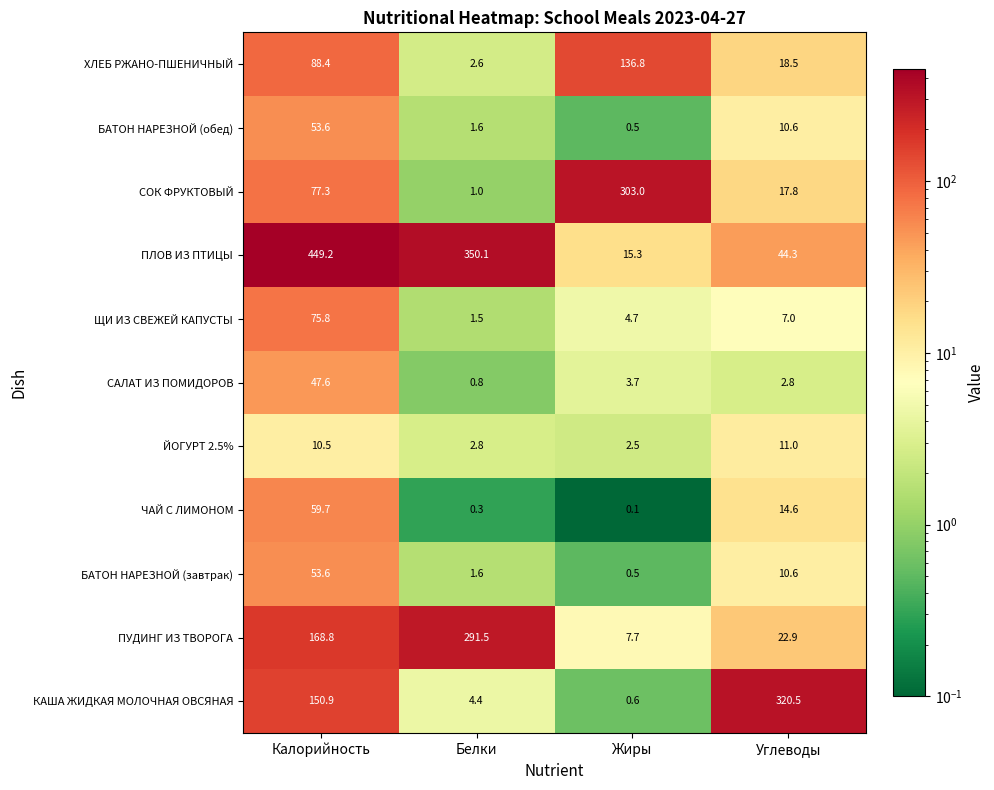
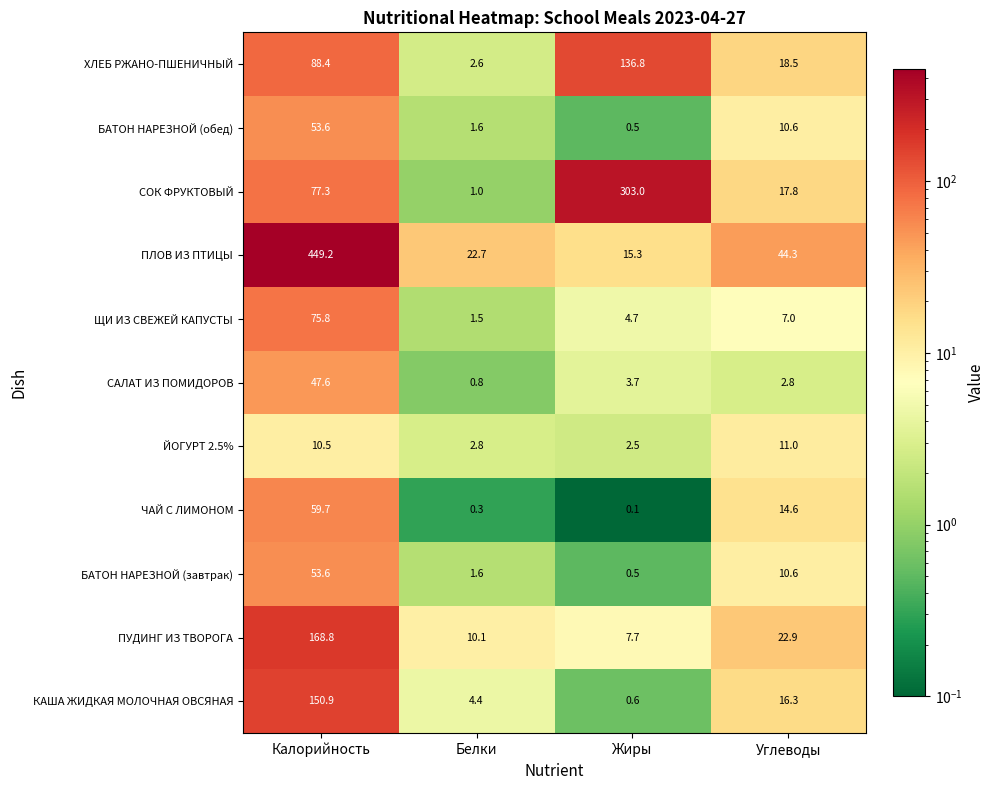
ПЛОВ ИЗ ПТИЦЫ, Белки: 350.1 -> 22.7
ПУДИНГ ИЗ ТВОРОГА, Белки: 291.5 -> 10.1
КАША ЖИДКАЯ МОЛОЧНАЯ ОВСЯНАЯ, Углеводы: 320.5 -> 16.3
